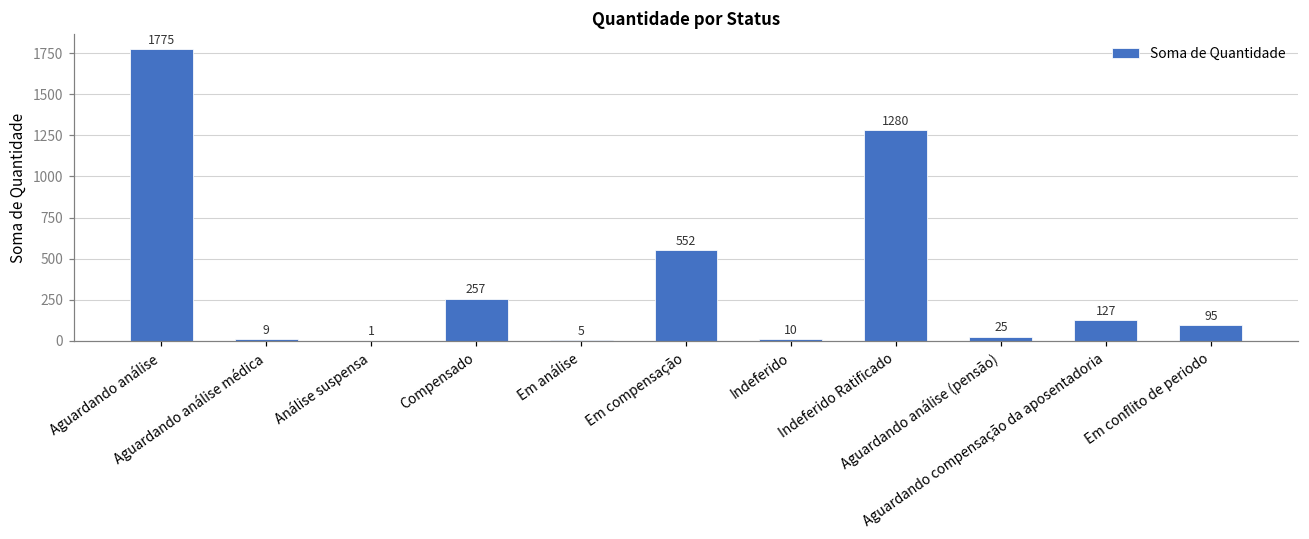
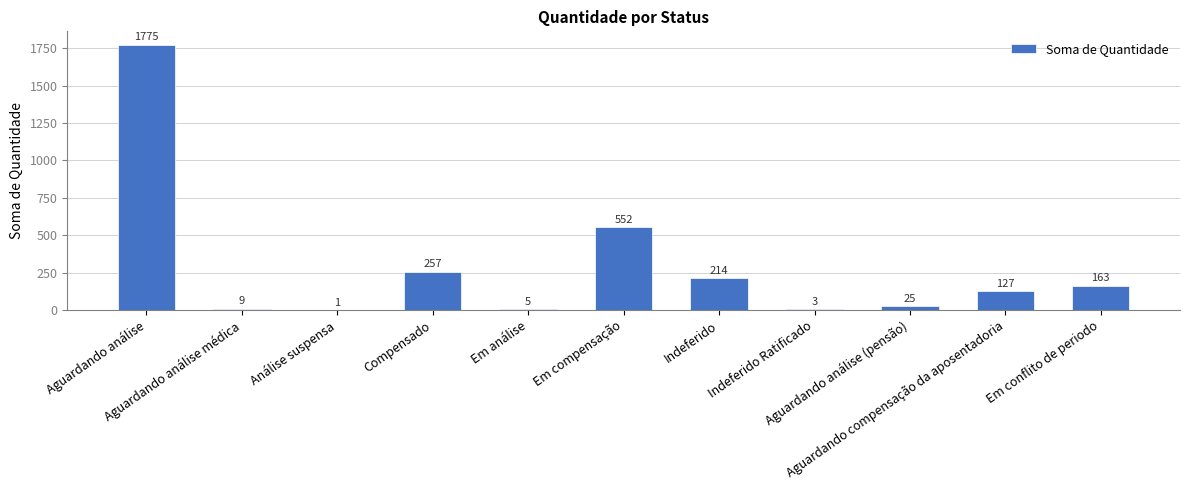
Indeferido: 10 -> 214
Indeferido Ratificado: 1280 -> 3
Em conflito de periodo: 95 -> 163
